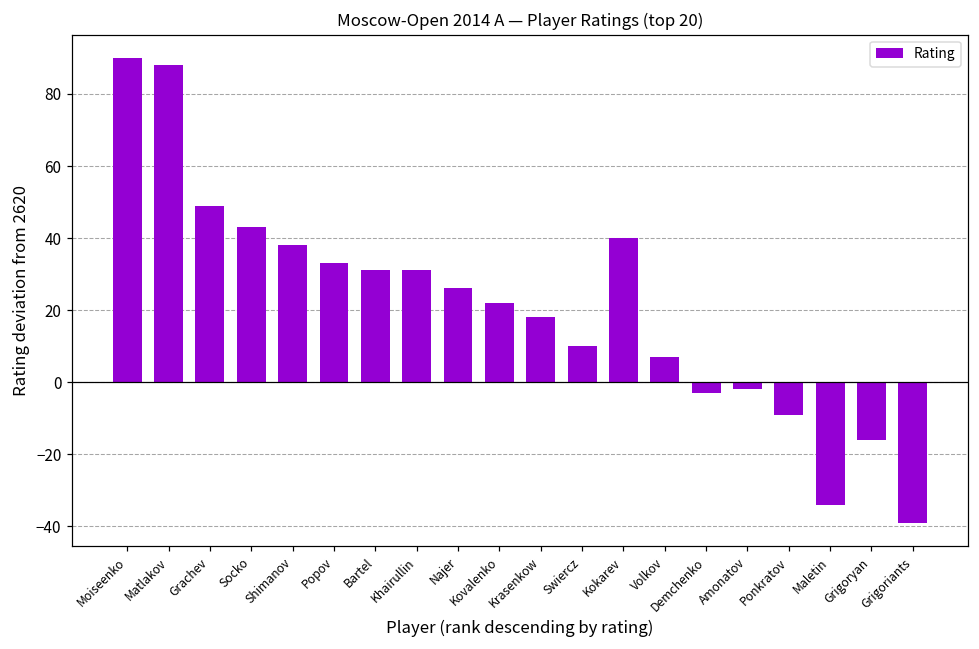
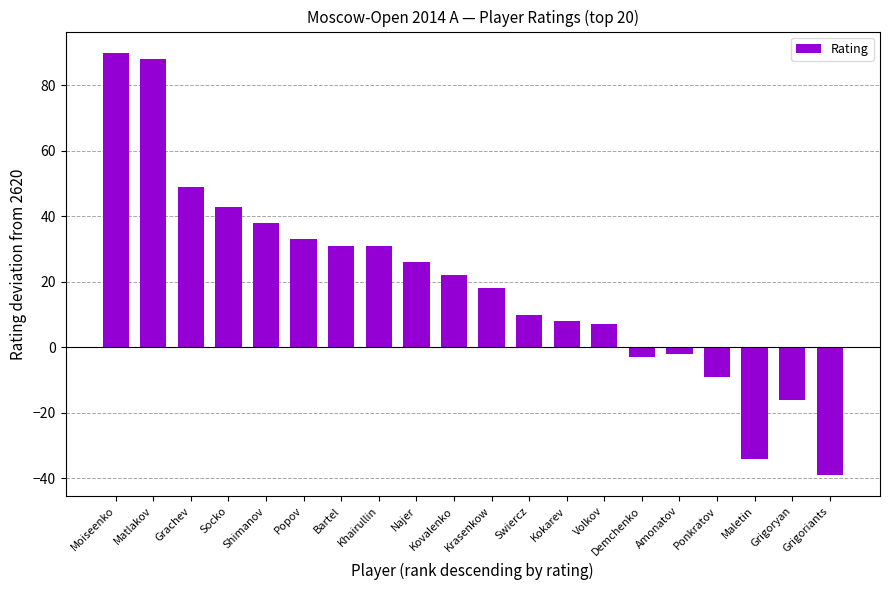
Kokarev: 40 -> 8
